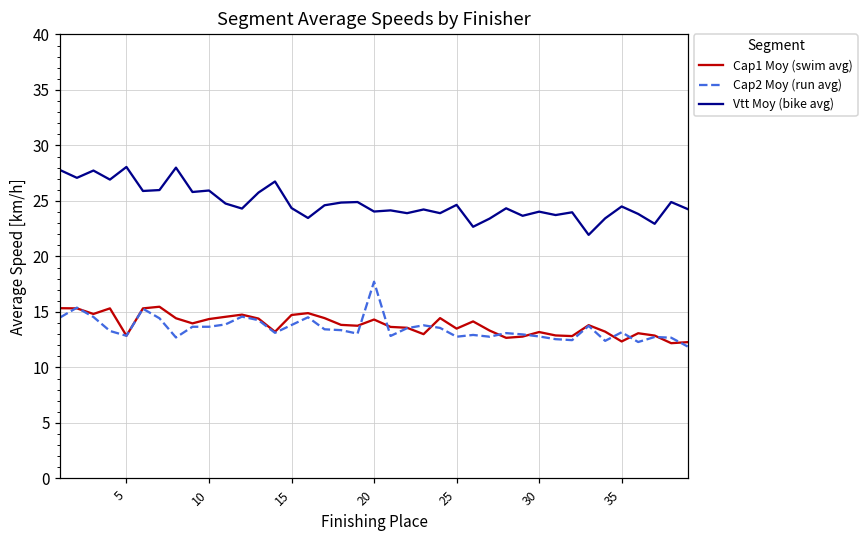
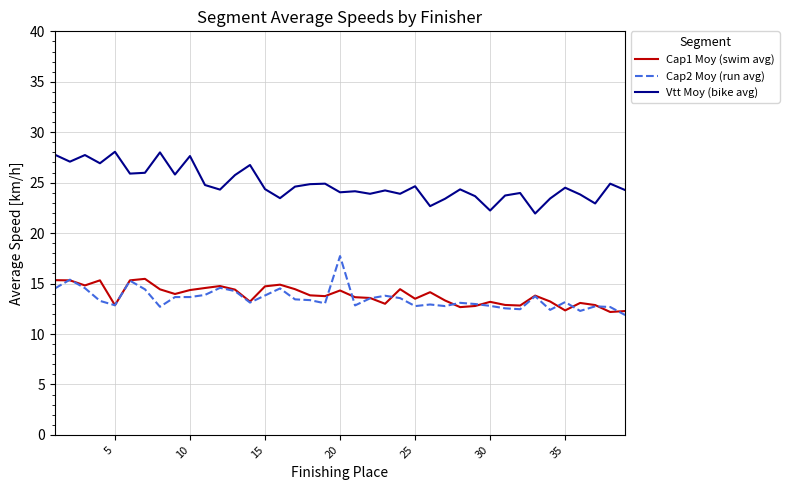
Vtt Moy (bike avg), 10: 25.9 -> 27.6
Vtt Moy (bike avg), 30: 24.0 -> 22.2
